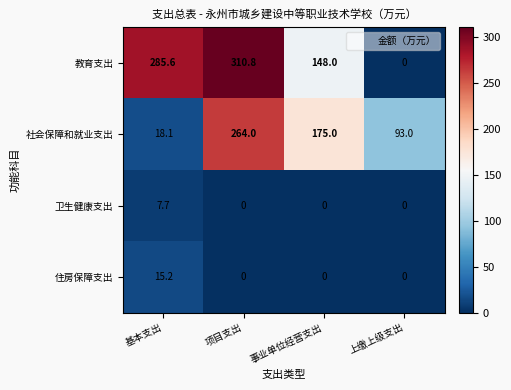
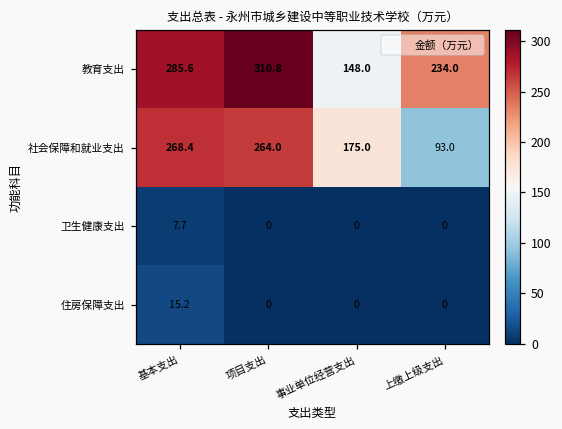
教育支出, 上缴上级支出: 0 -> 234.0
社会保障和就业支出, 基本支出: 18.1 -> 268.4
